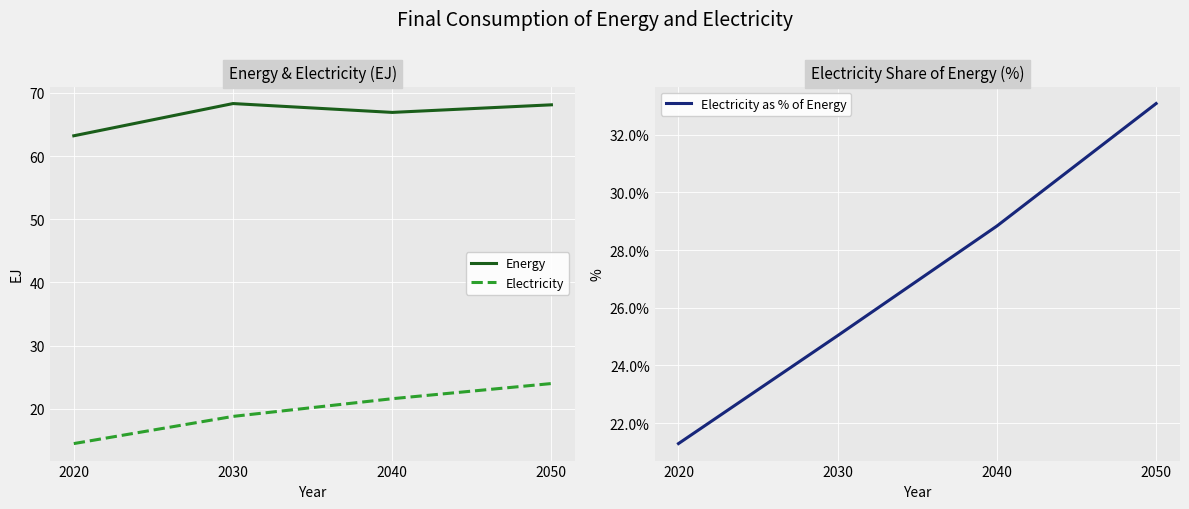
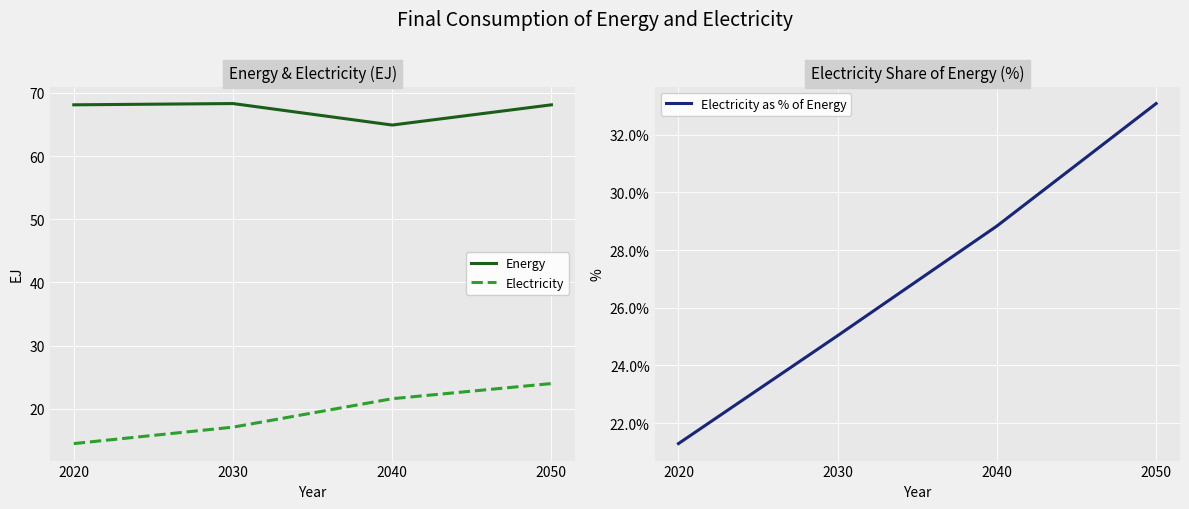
Energy & Electricity (EJ), Energy, 2020: 63 -> 68
Energy & Electricity (EJ), Electricity, 2030: 19 -> 17
Energy & Electricity (EJ), Energy, 2040: 67 -> 65
